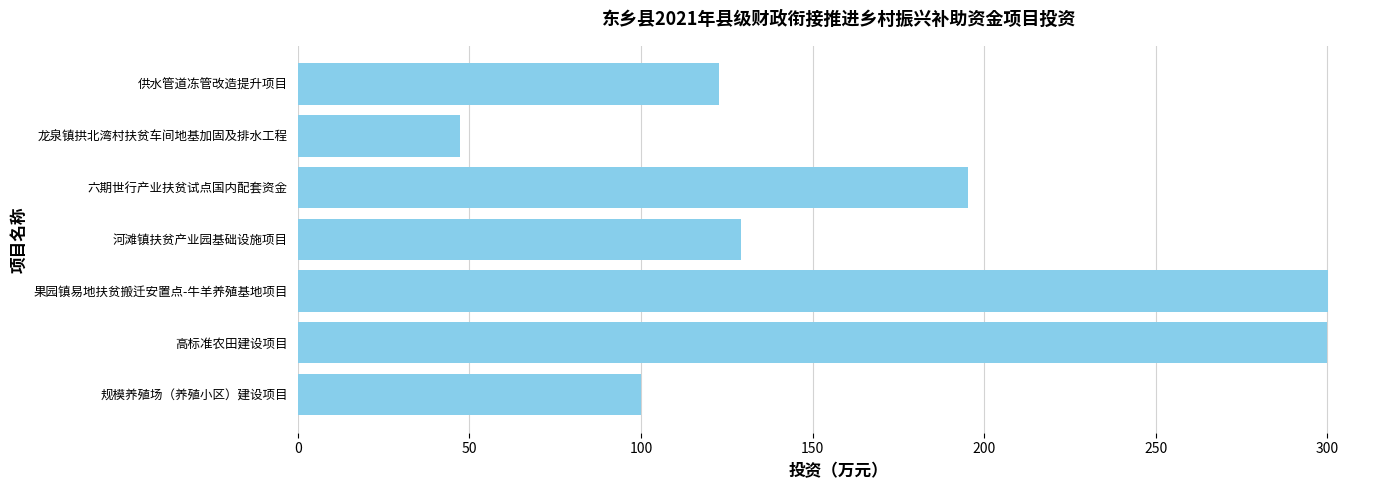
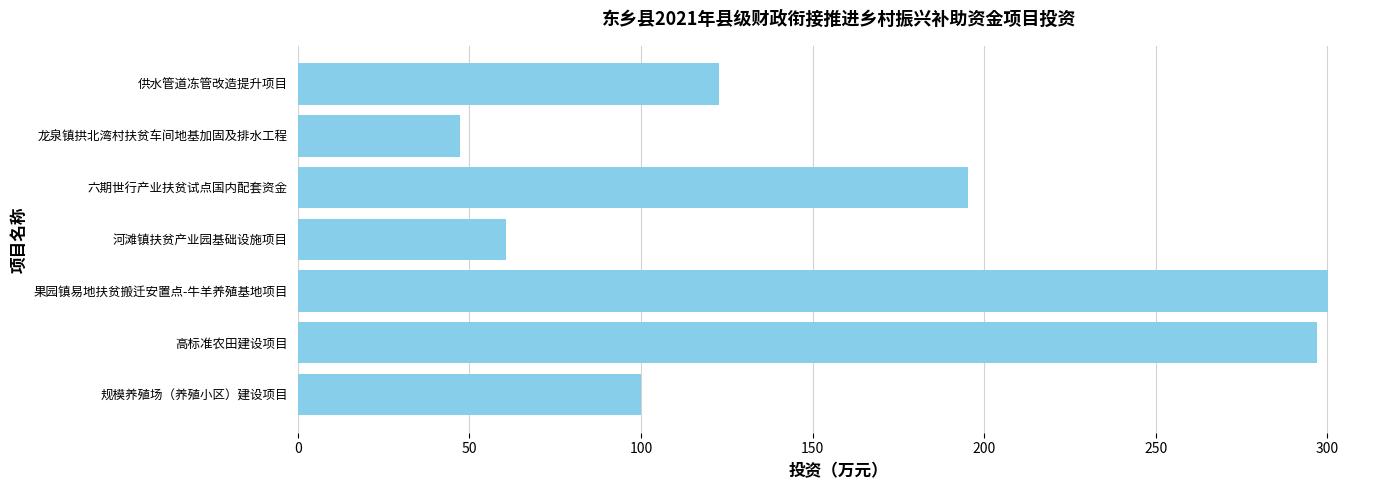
河滩镇扶贫产业园基础设施项目: 129 -> 61
高标准农田建设项目: 300 -> 297
